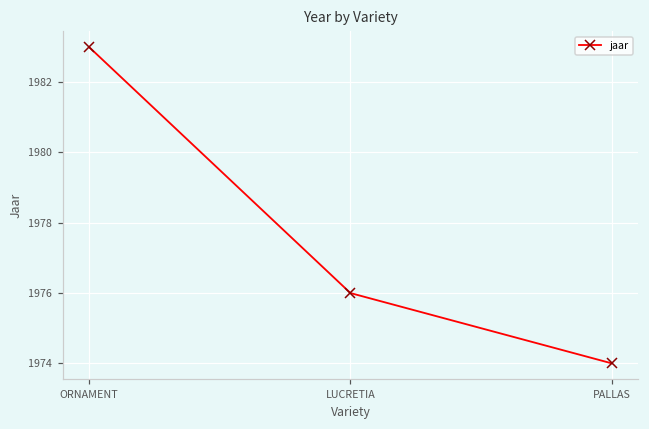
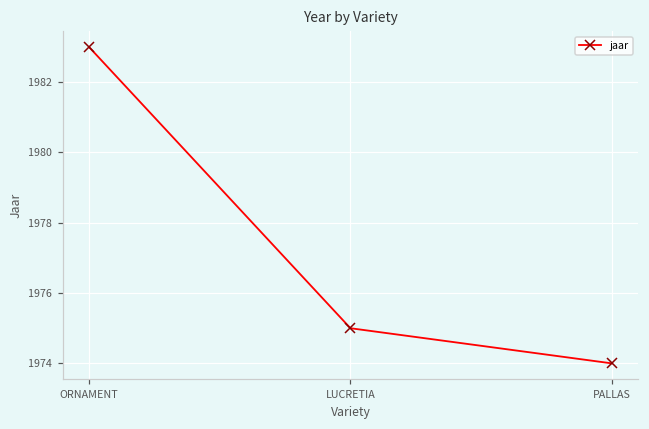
LUCRETIA: 1976 -> 1975
